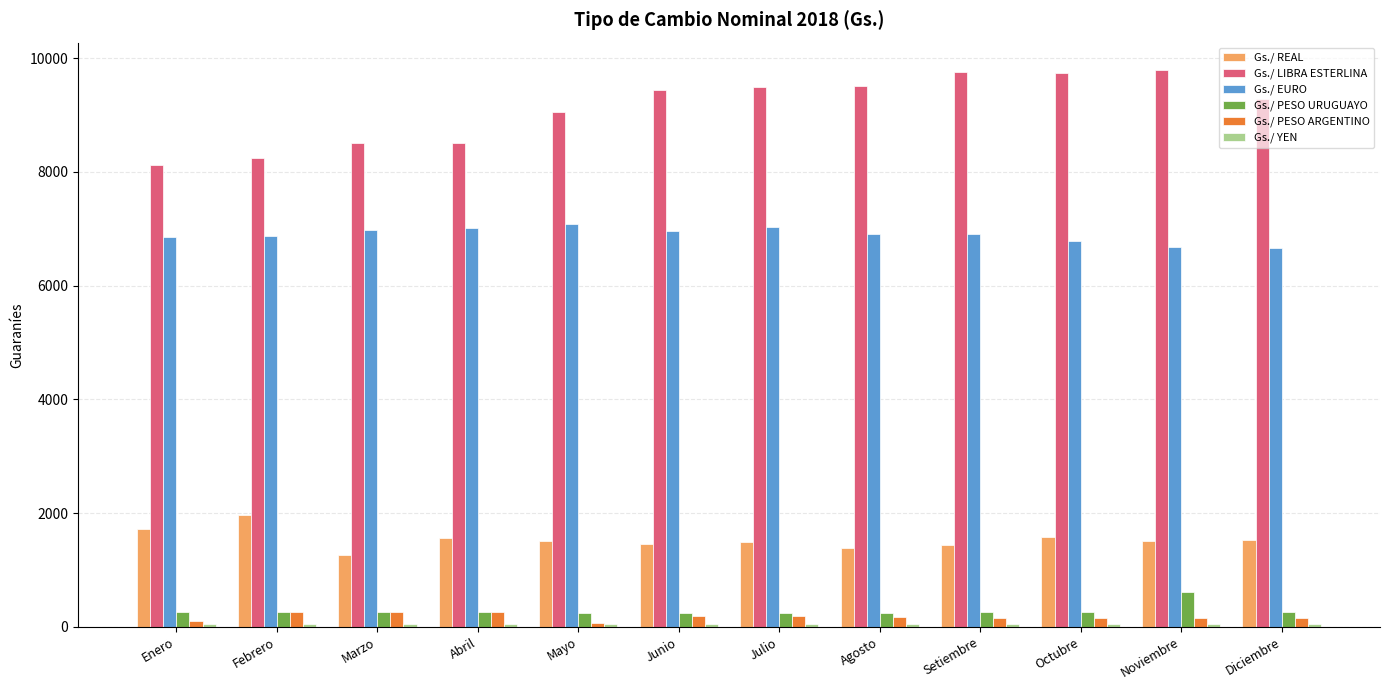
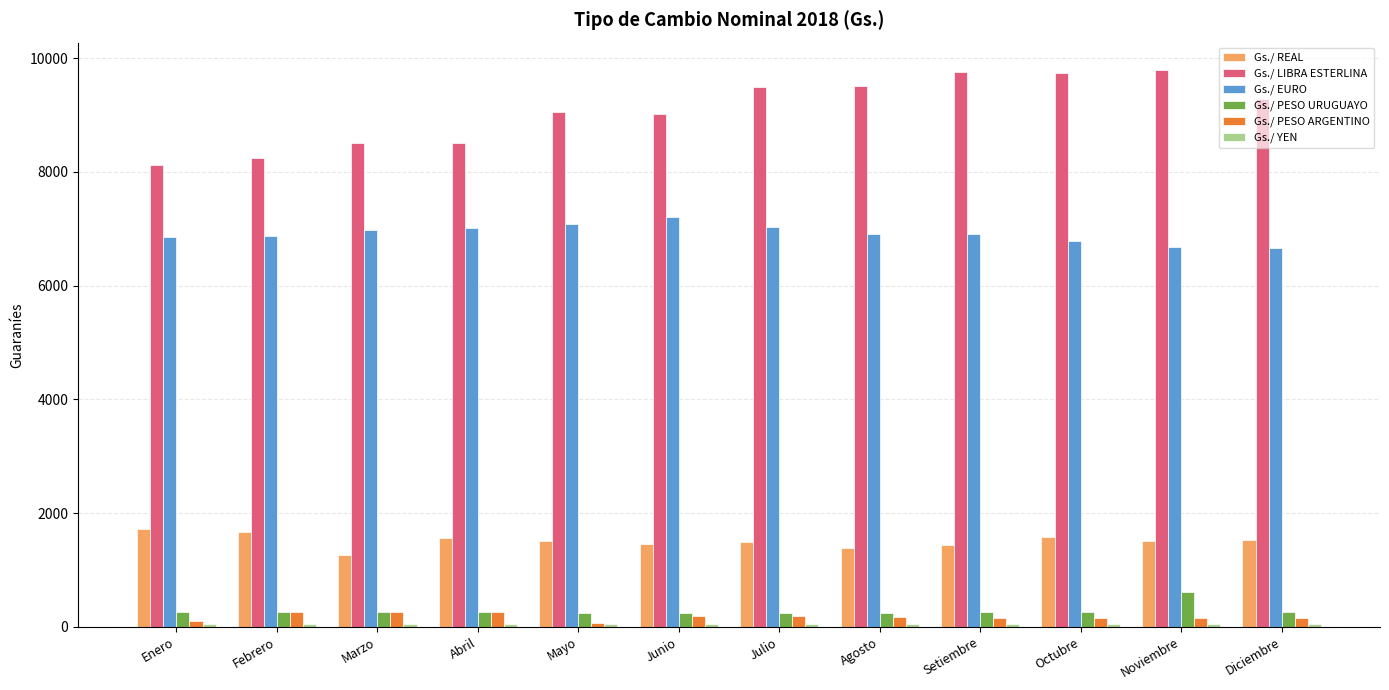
Gs./ REAL, Febrero: 2000 -> 1700
Gs./ LIBRA ESTERLINA, Junio: 9400 -> 9000
Gs./ EURO, Junio: 7000 -> 7200
